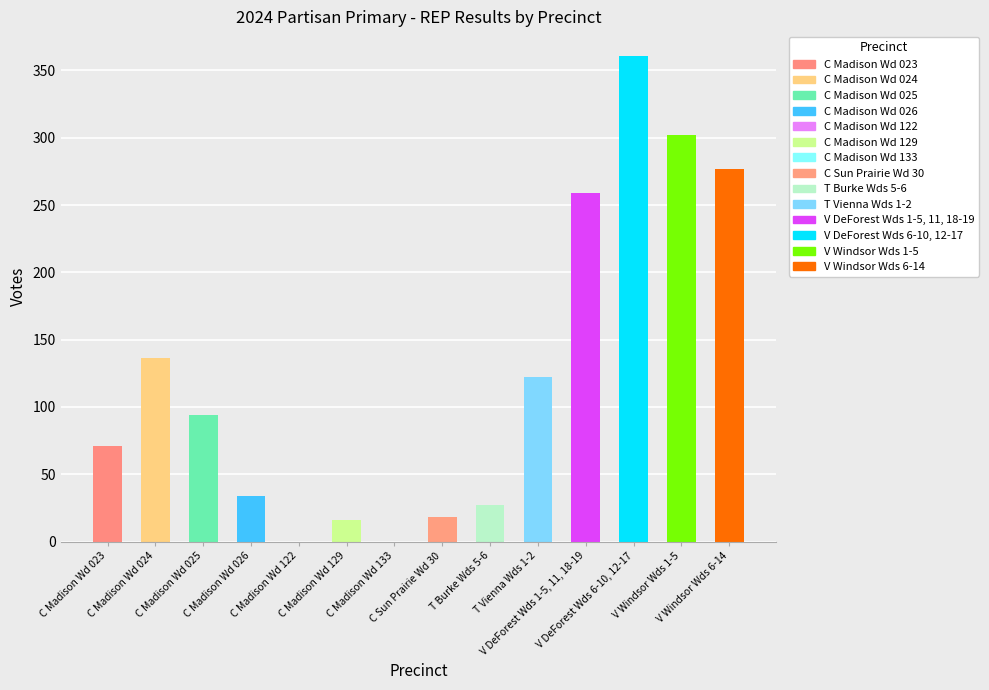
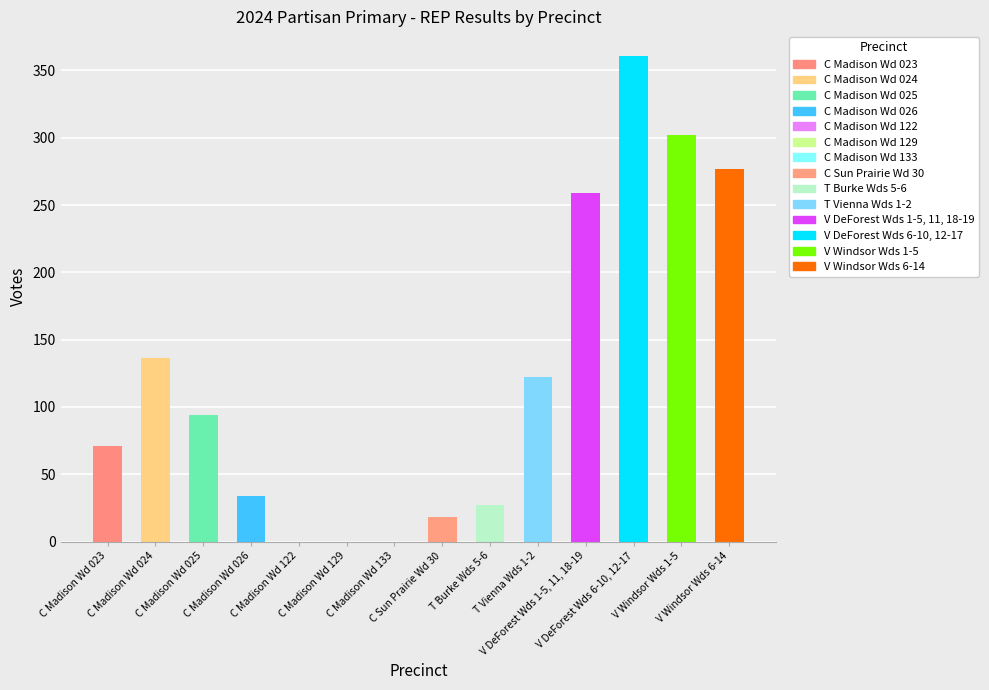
C Madison Wd 129: 16 -> 0
